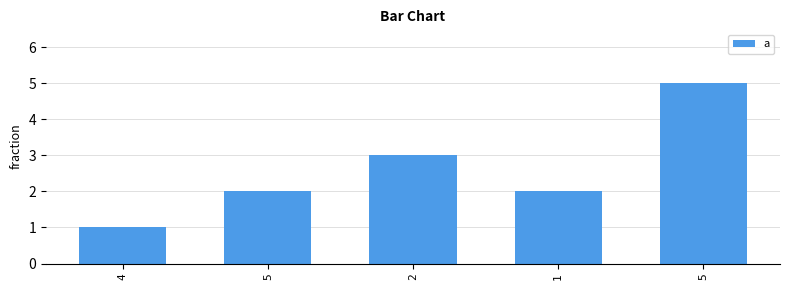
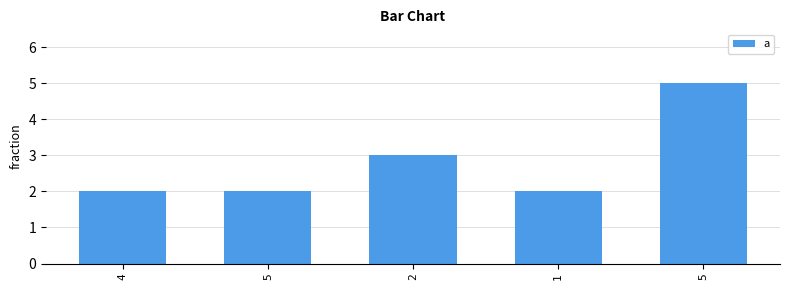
4: 1 -> 2
